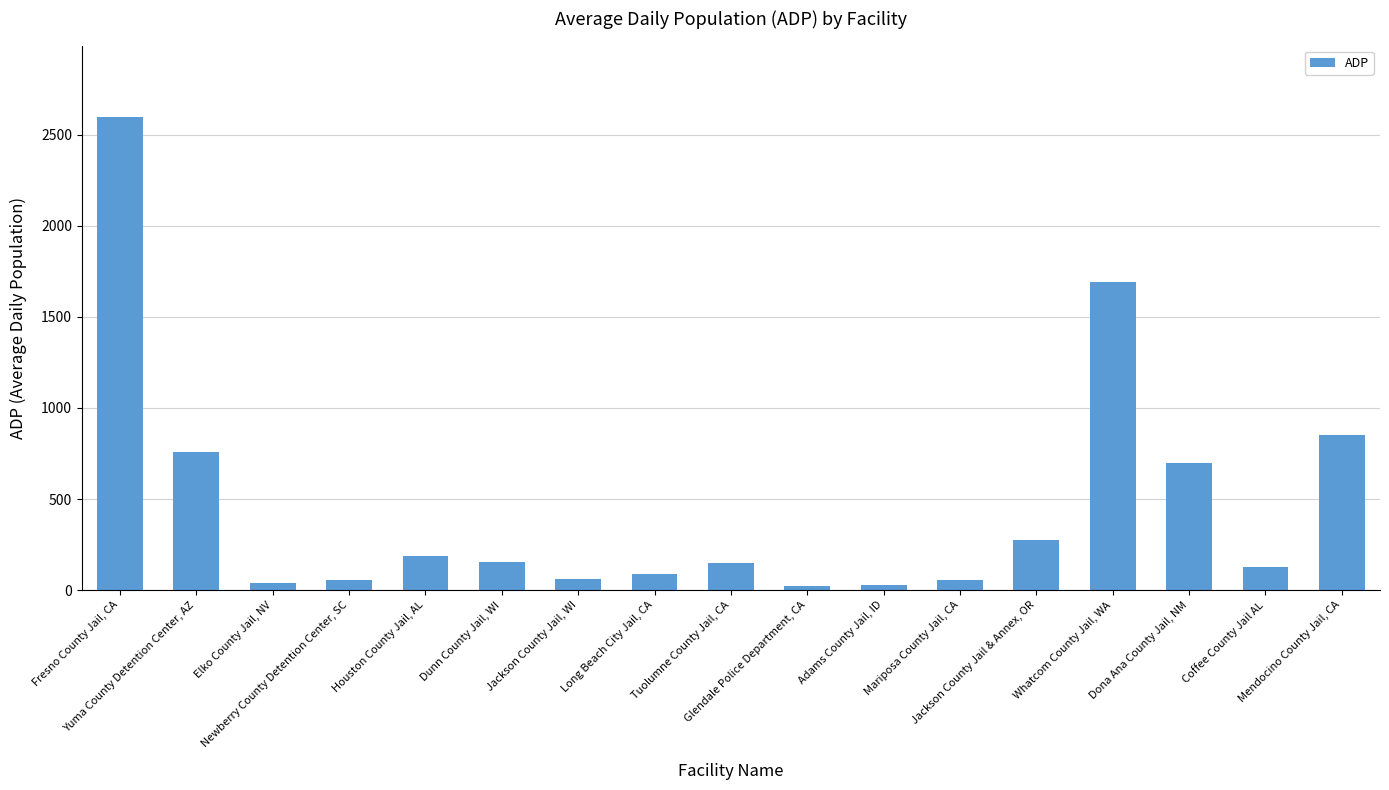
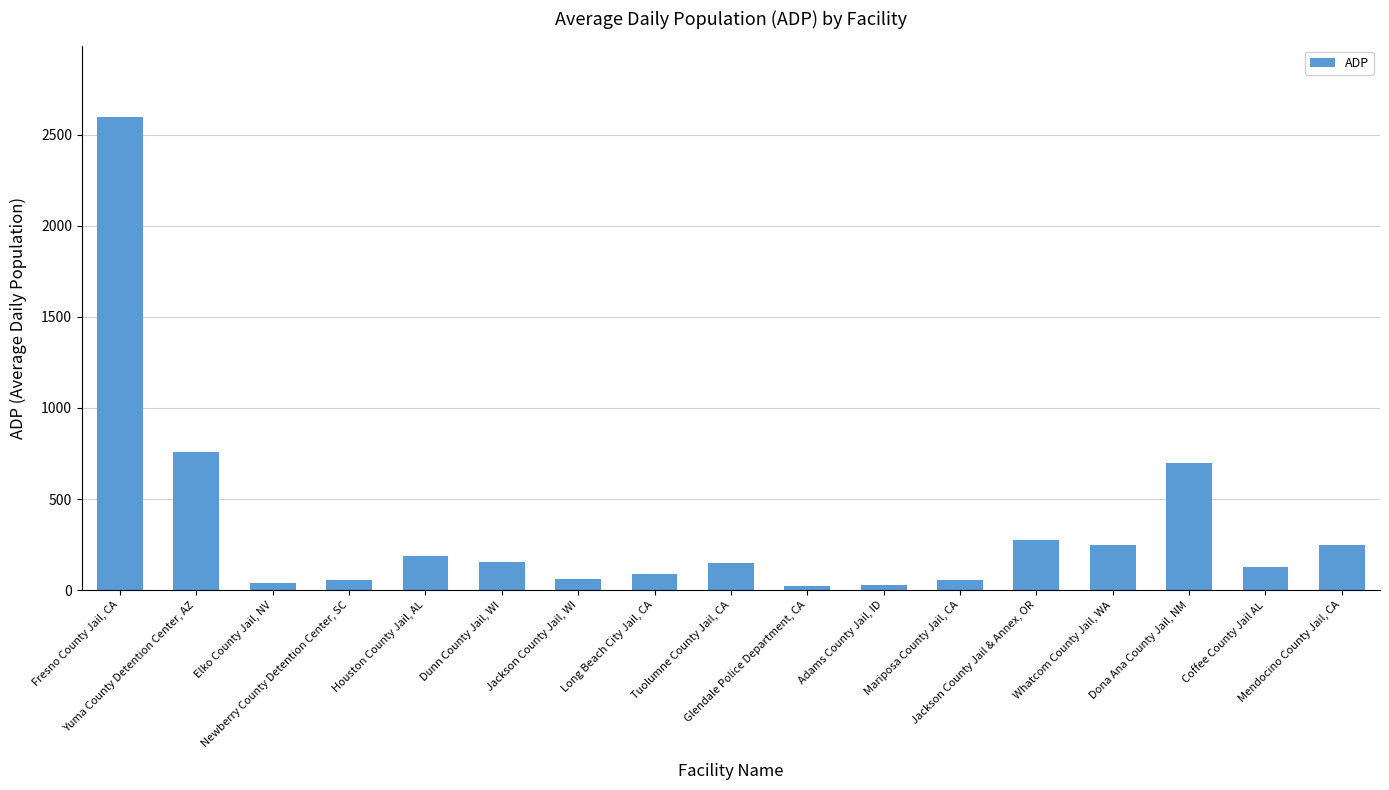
Whatcom County Jail, WA: 1690 -> 250
Mendocino County Jail, CA: 850 -> 250
